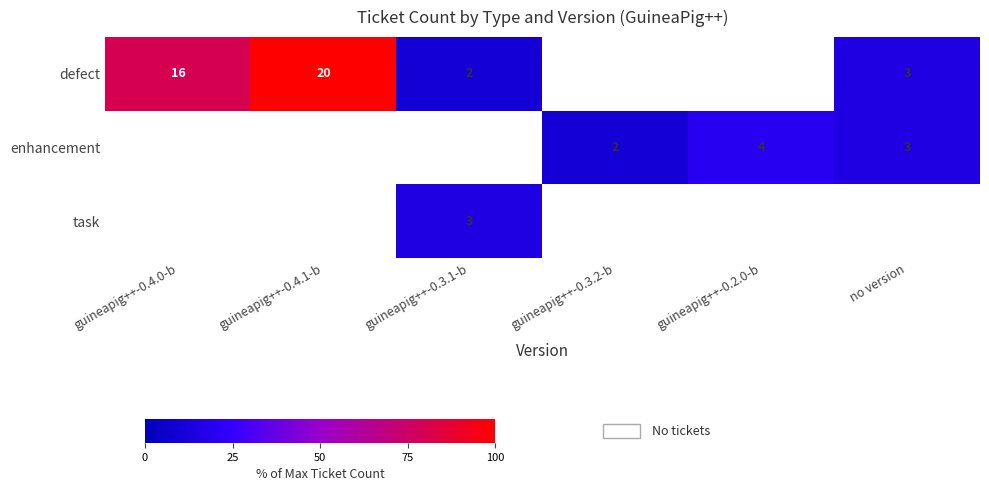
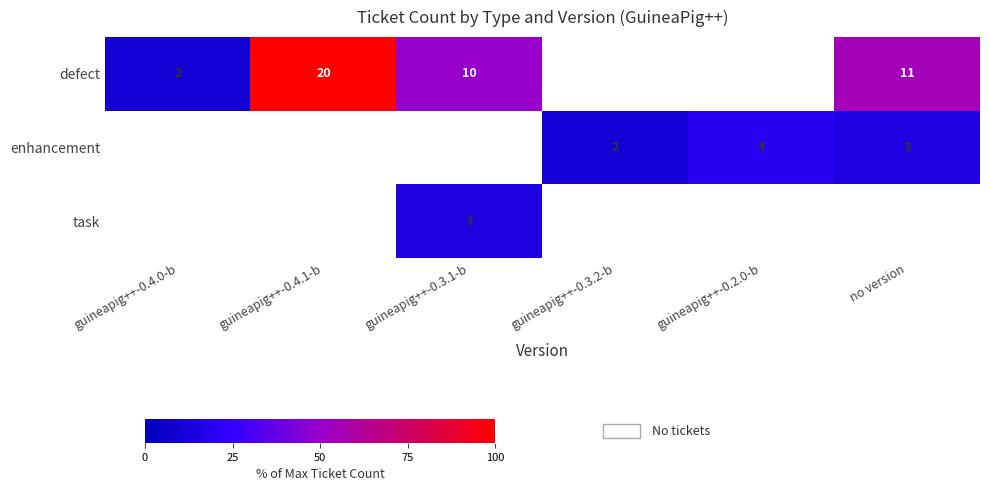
defect, guineapig++-0.4.0-b: 16 -> 2
defect, guineapig++-0.3.1-b: 2 -> 10
defect, no version: 3 -> 11
